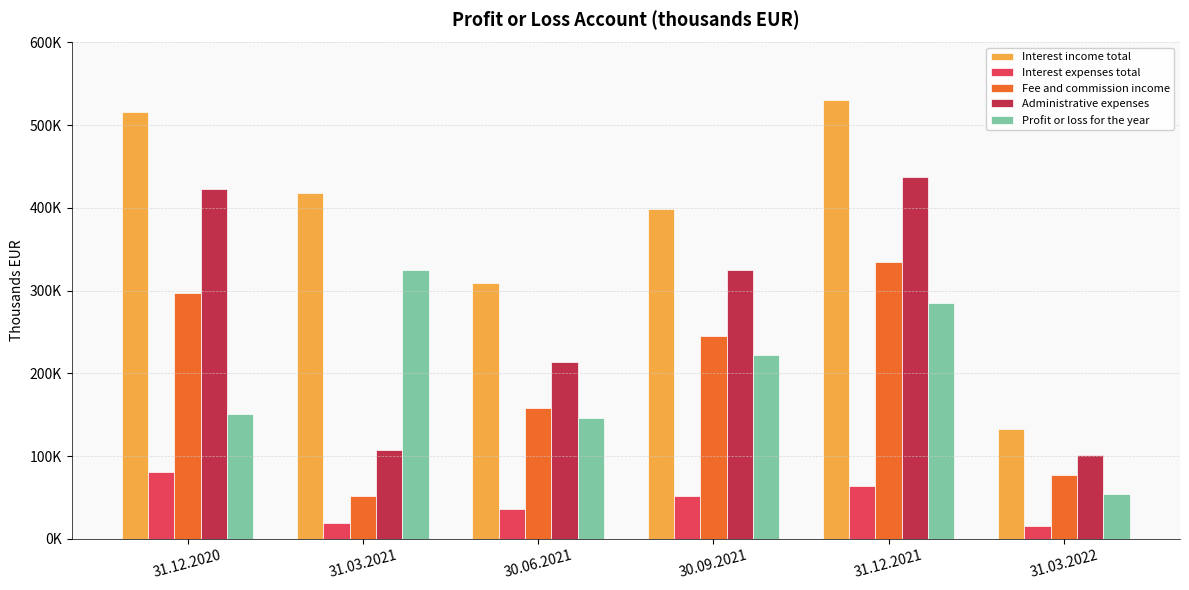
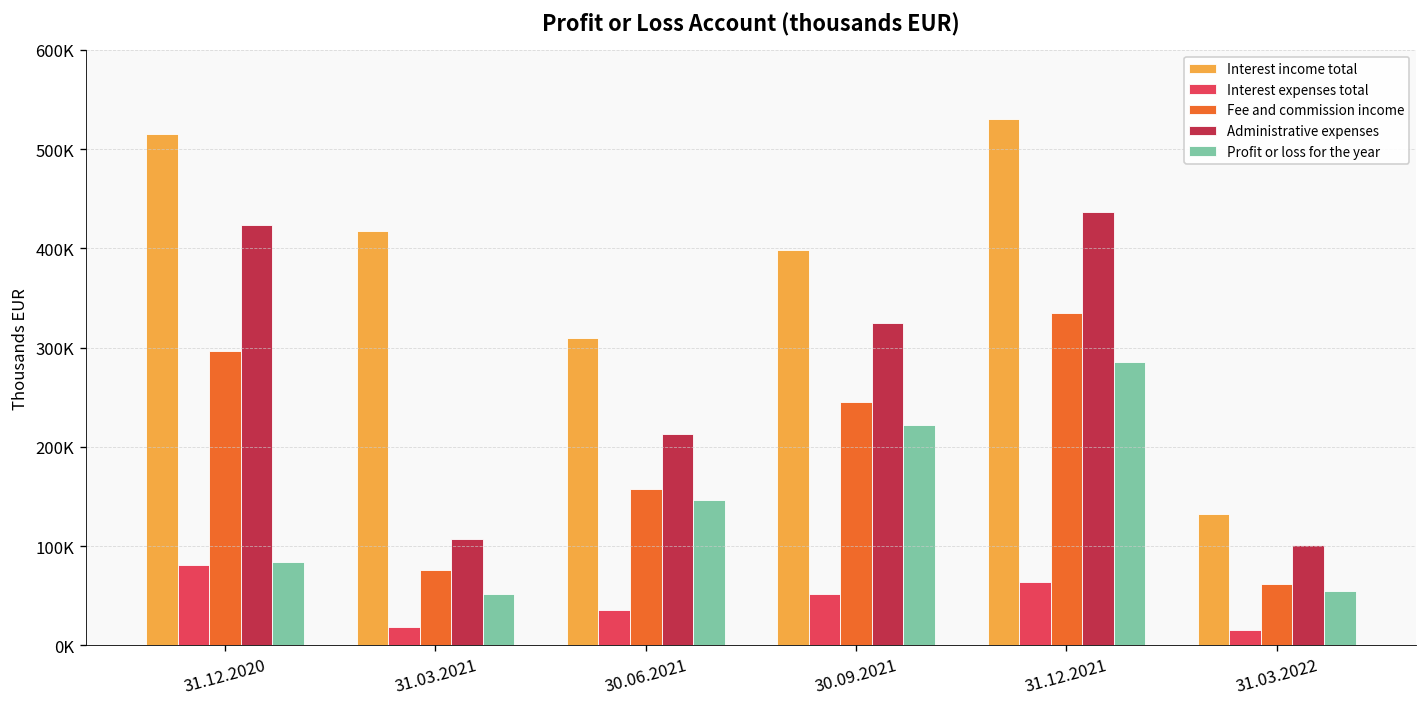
Profit or loss for the year, 31.12.2020: 150000 -> 80000
Fee and commission income, 31.03.2021: 50000 -> 80000
Profit or loss for the year, 31.03.2021: 330000 -> 50000
Fee and commission income, 31.03.2022: 80000 -> 60000
